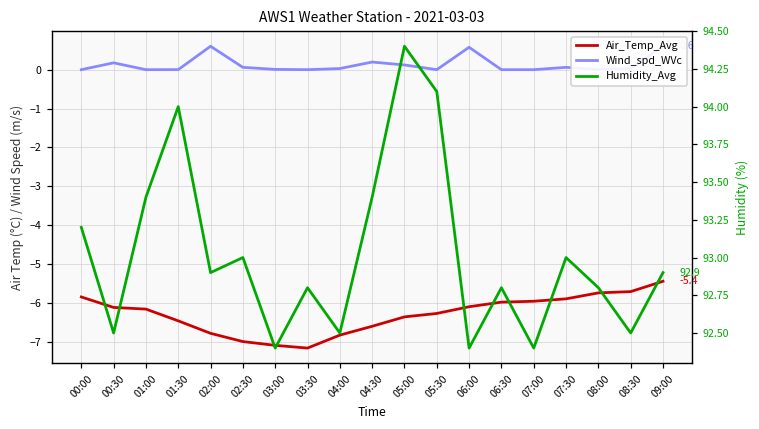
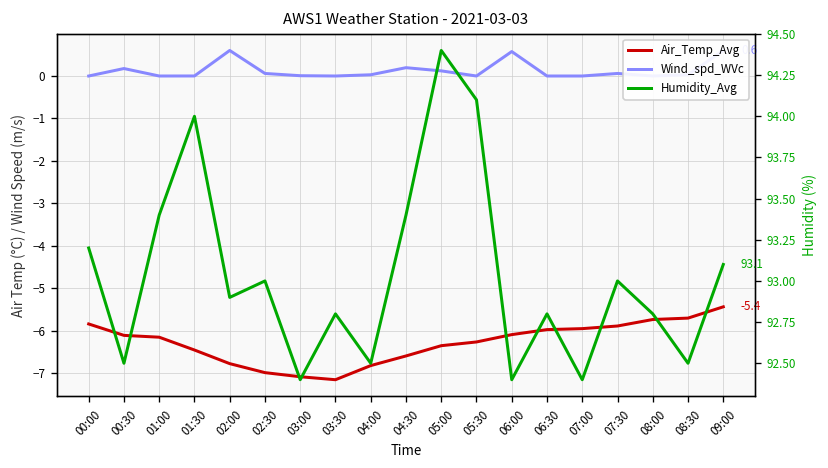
Humidity_Avg, 09:00: 92.9 -> 93.1
